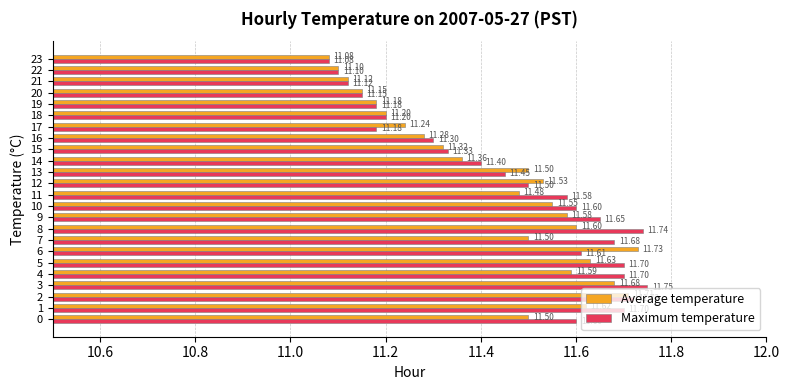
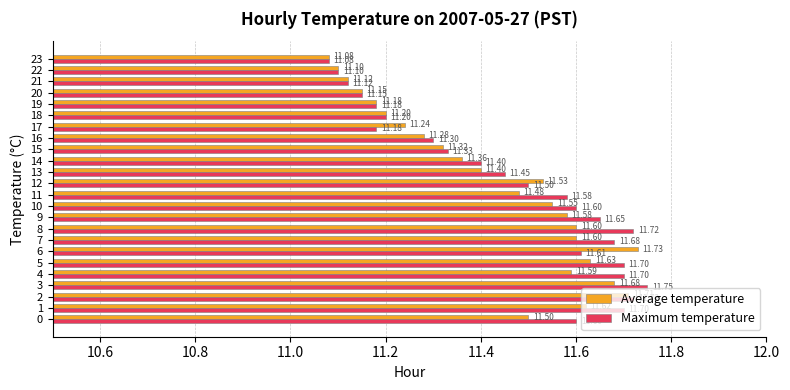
Average temperature, 13: 11.50 -> 11.40
Maximum temperature, 8: 11.74 -> 11.72
Average temperature, 7: 11.50 -> 11.60
